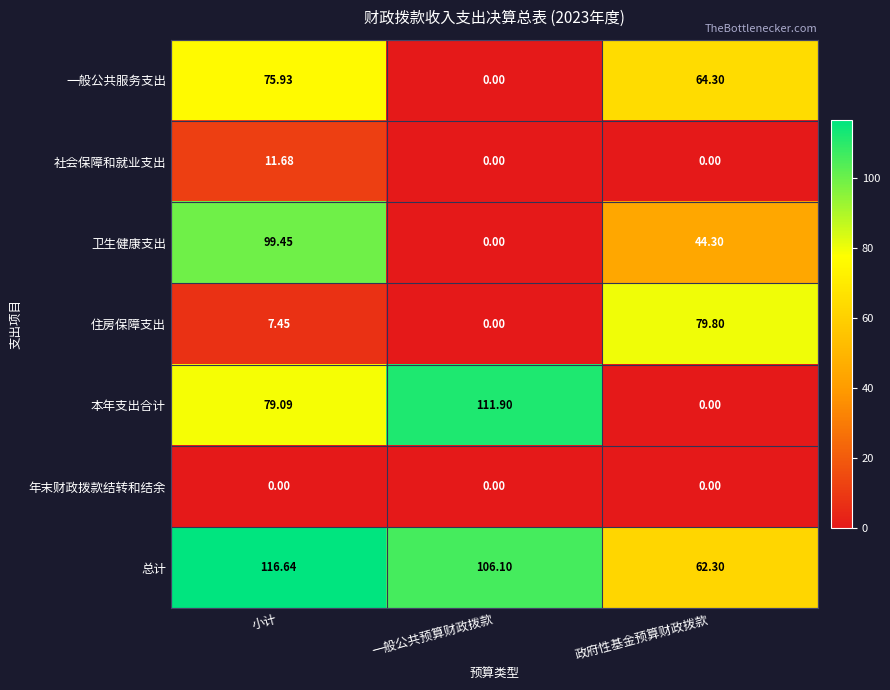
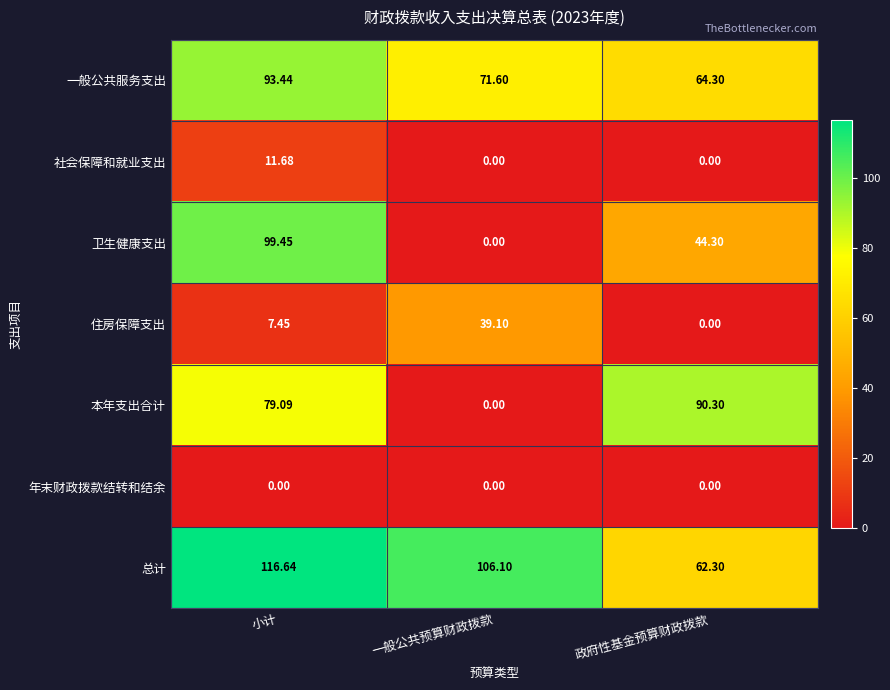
一般公共服务支出, 小计: 75.93 -> 93.44
一般公共服务支出, 一般公共预算财政拨款: 0.00 -> 71.60
住房保障支出, 一般公共预算财政拨款: 0.00 -> 39.10
住房保障支出, 政府性基金预算财政拨款: 79.80 -> 0.00
本年支出合计, 一般公共预算财政拨款: 111.90 -> 0.00
本年支出合计, 政府性基金预算财政拨款: 0.00 -> 90.30
